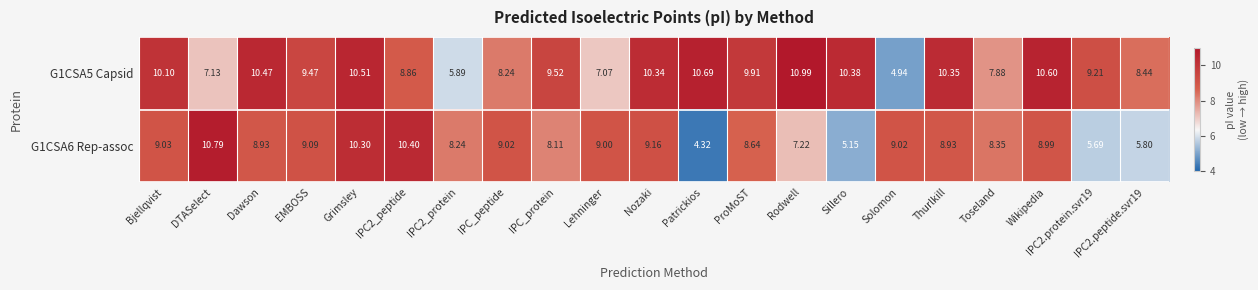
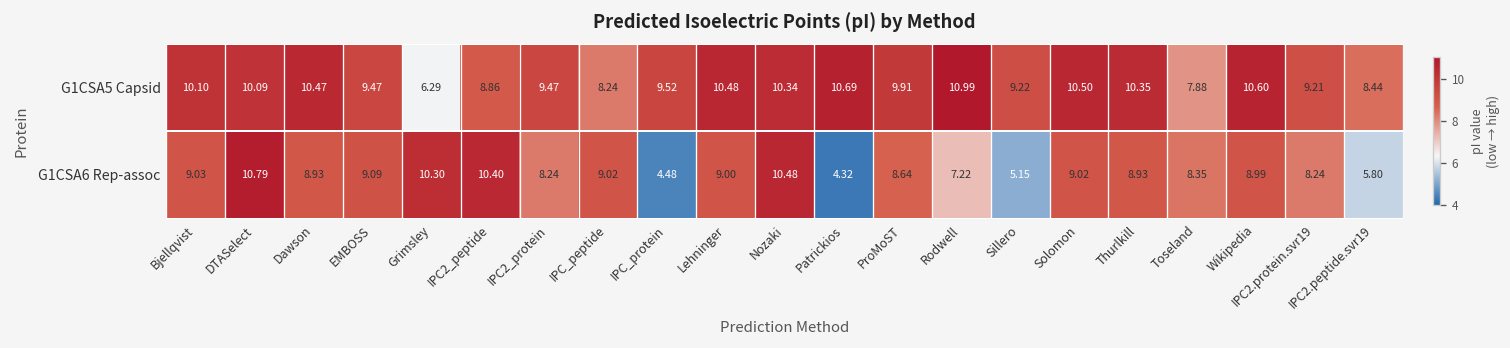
G1CSA5 Capsid, DTASelect: 7.13 -> 10.09
G1CSA5 Capsid, Grimsley: 10.51 -> 6.29
G1CSA5 Capsid, IPC2_protein: 5.89 -> 9.47
G1CSA5 Capsid, Lehninger: 7.07 -> 10.48
G1CSA5 Capsid, Sillero: 10.38 -> 9.22
G1CSA5 Capsid, Solomon: 4.94 -> 10.50
G1CSA6 Rep-assoc, IPC_protein: 8.11 -> 4.48
G1CSA6 Rep-assoc, Nozaki: 9.16 -> 10.48
G1CSA6 Rep-assoc, IPC2.protein.svr19: 5.69 -> 8.24
